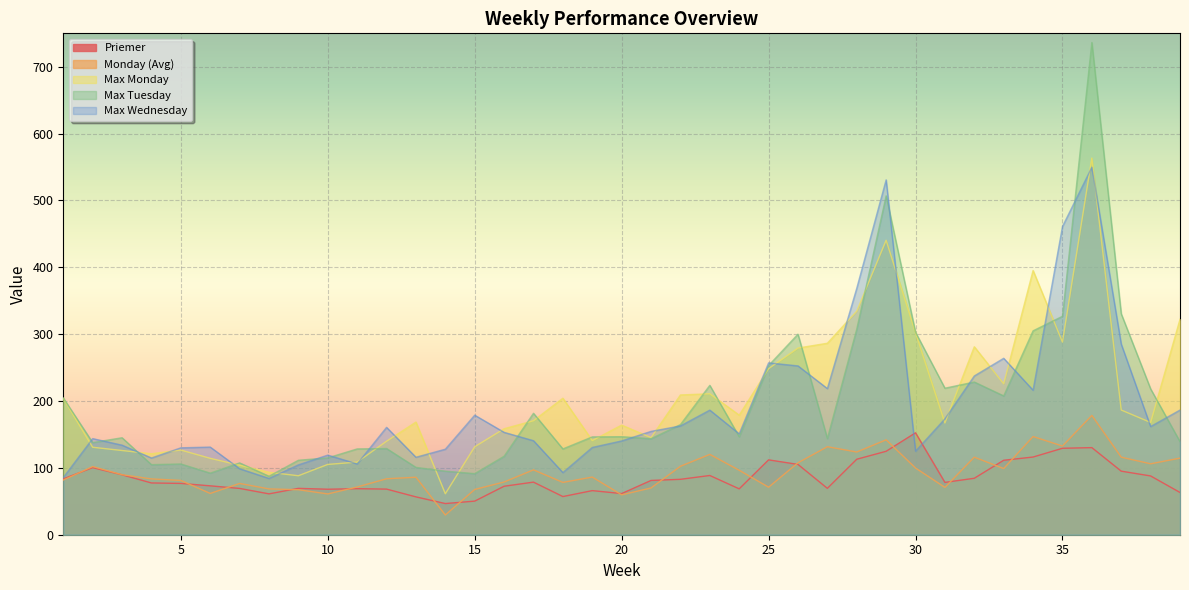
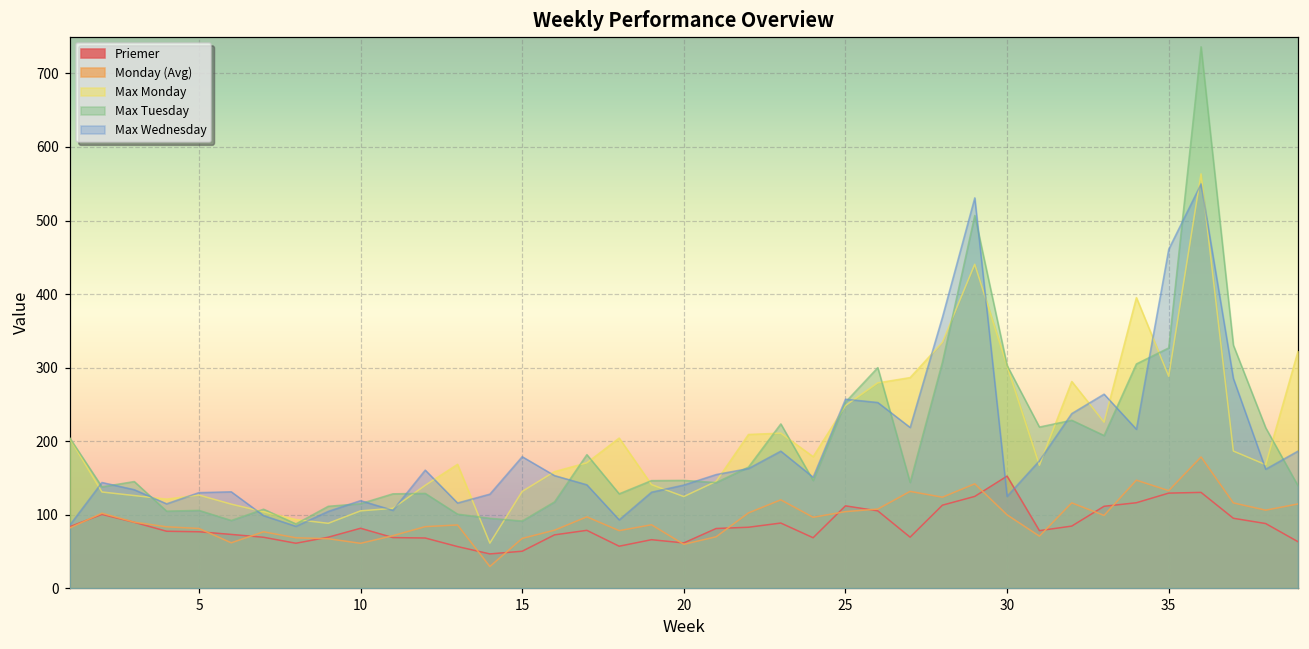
Priemer, 10: 70 -> 80
Max Monday, 20: 160 -> 120
Monday (Avg), 25: 70 -> 100
